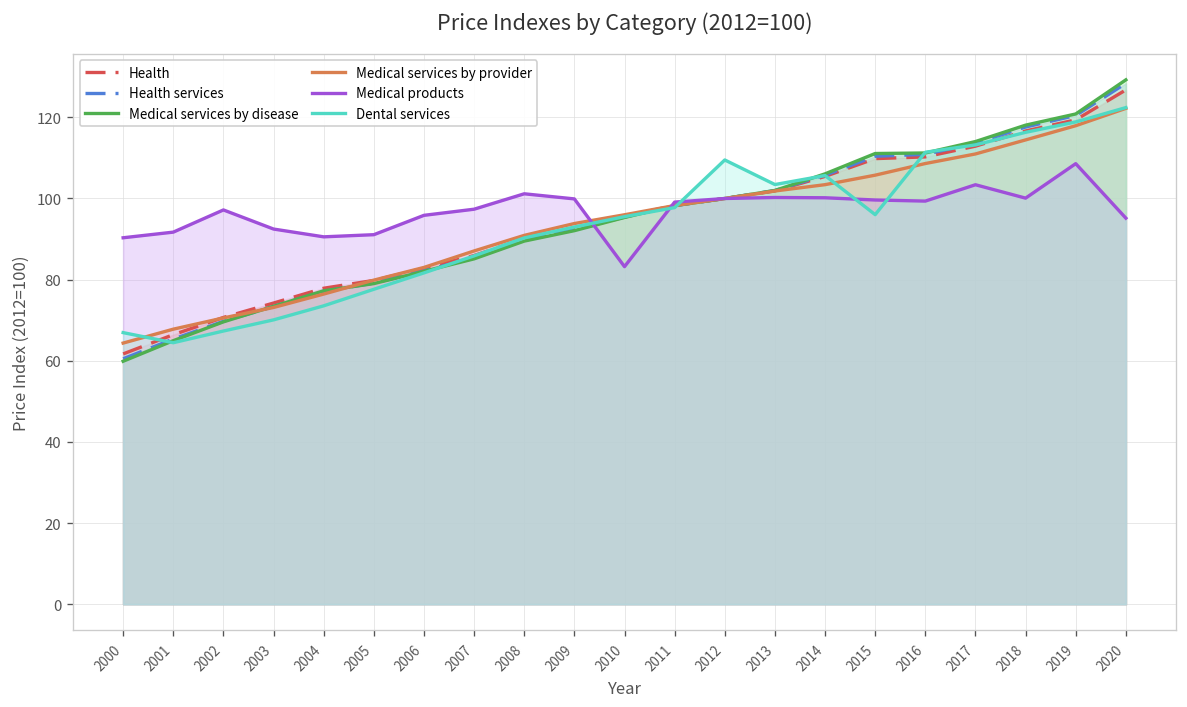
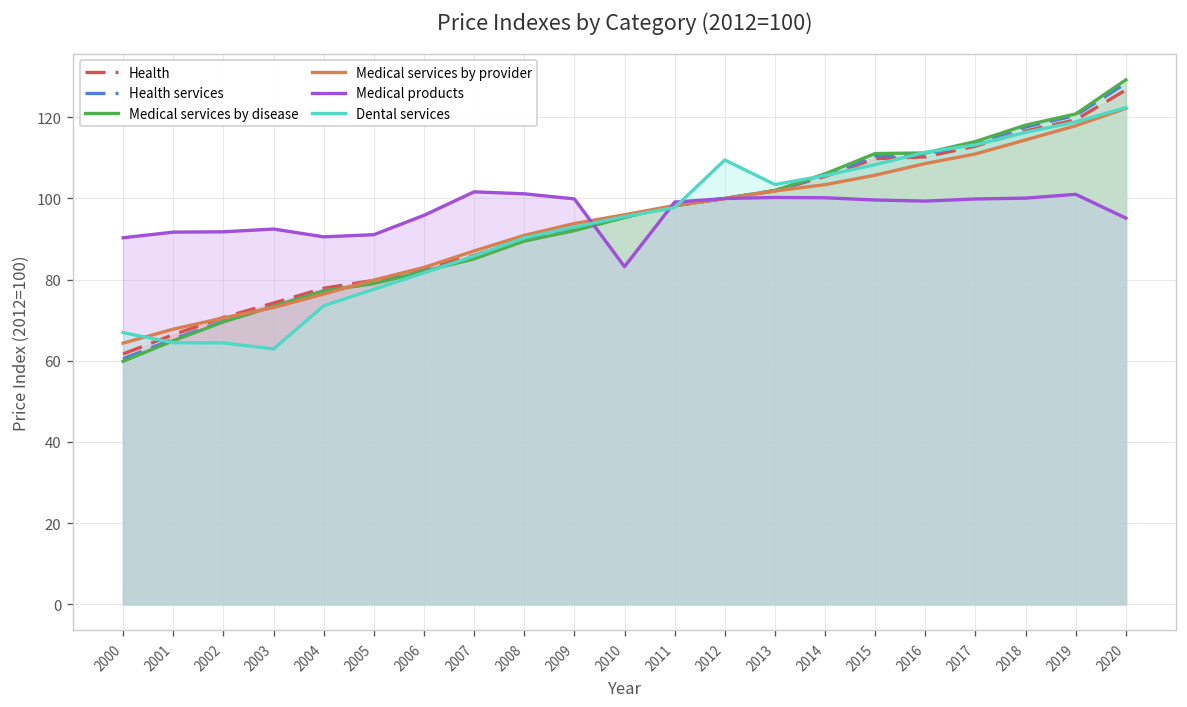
Medical products, 2002: 97 -> 92
Dental services, 2002: 67 -> 64
Dental services, 2003: 70 -> 63
Medical products, 2007: 97 -> 102
Dental services, 2015: 96 -> 108
Medical products, 2017: 103 -> 100
Medical products, 2019: 109 -> 101
